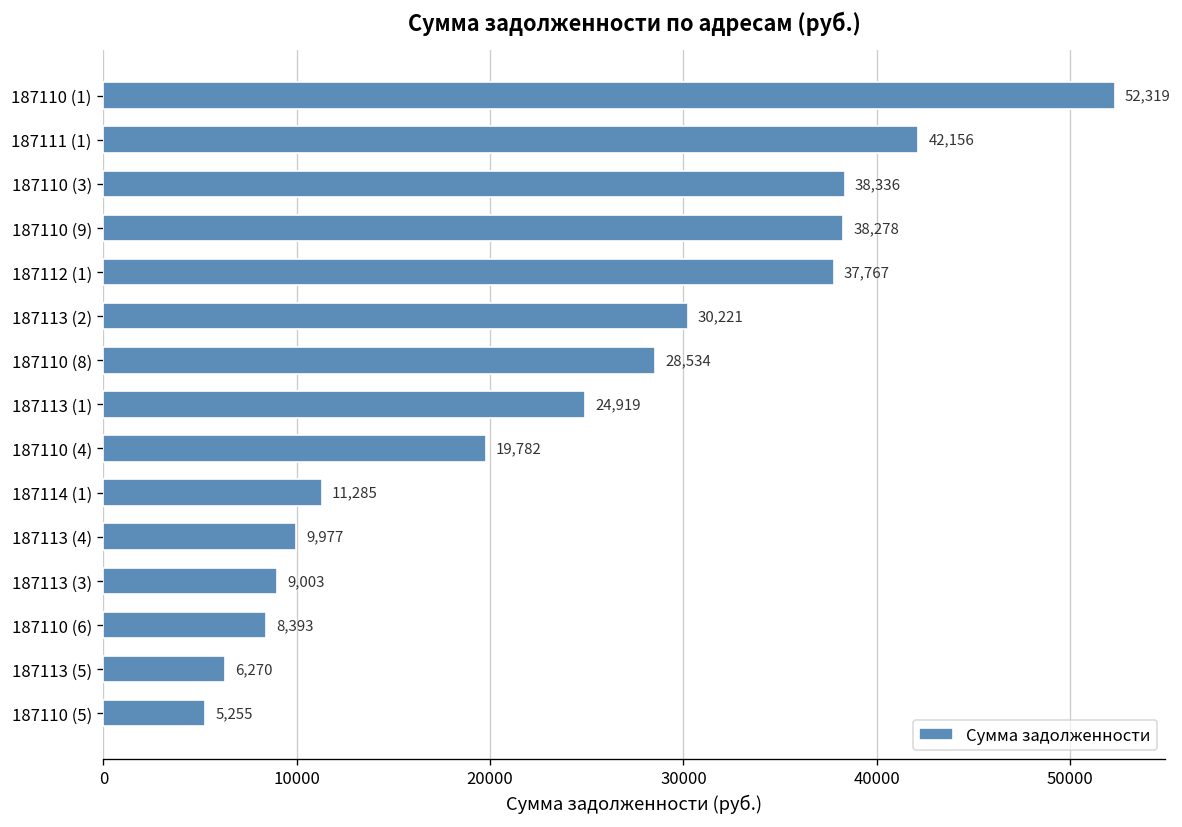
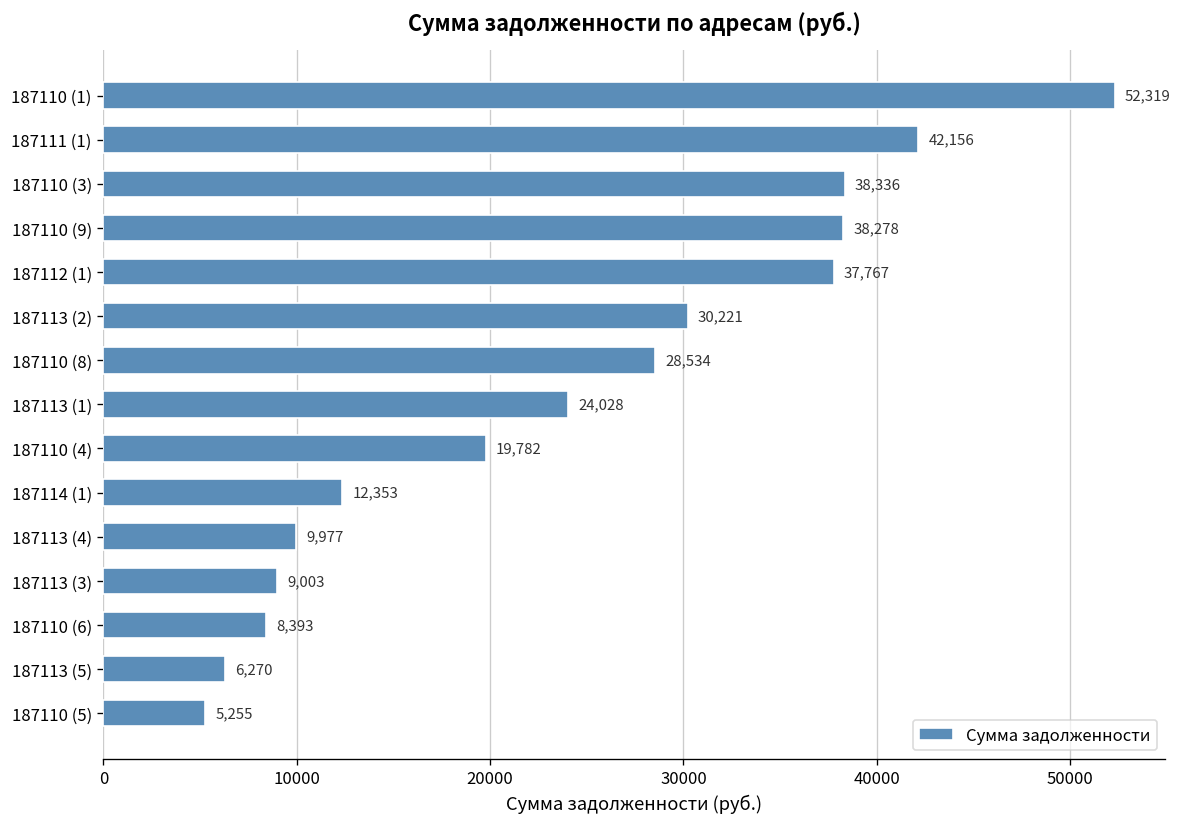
187113 (1): 24,919 -> 24,028
187114 (1): 11,285 -> 12,353
